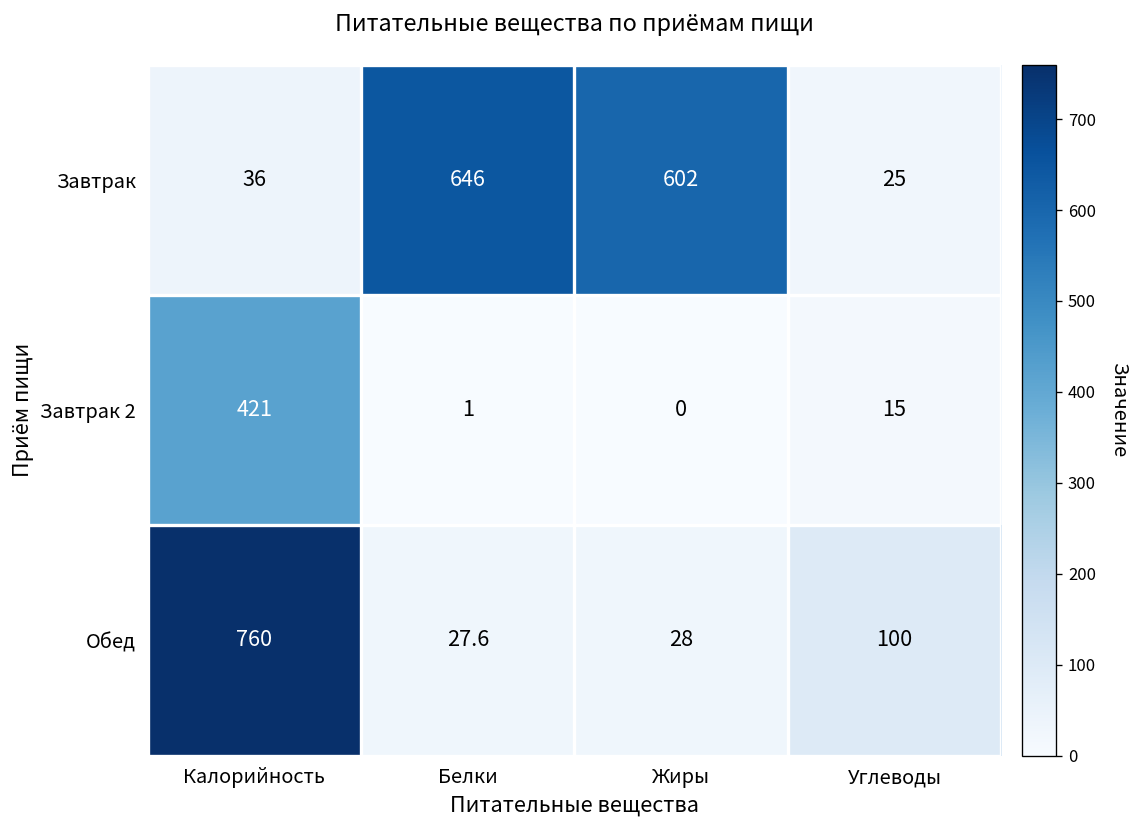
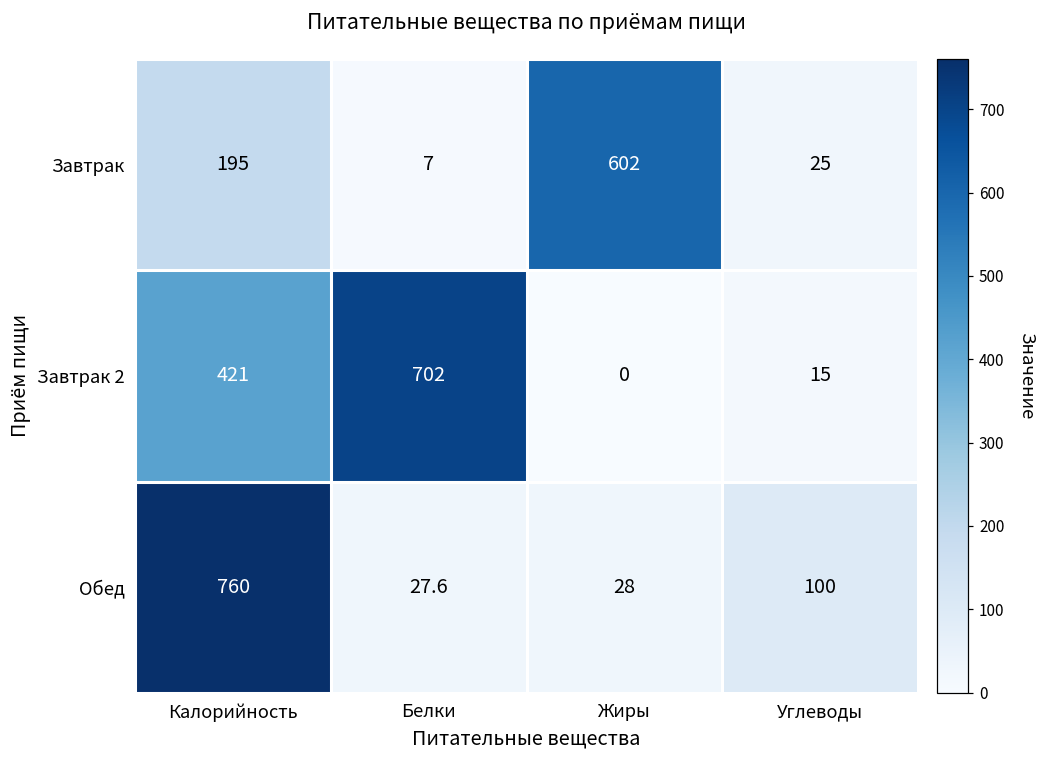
Завтрак, Калорийность: 36 -> 195
Завтрак, Белки: 646 -> 7
Завтрак 2, Белки: 1 -> 702
